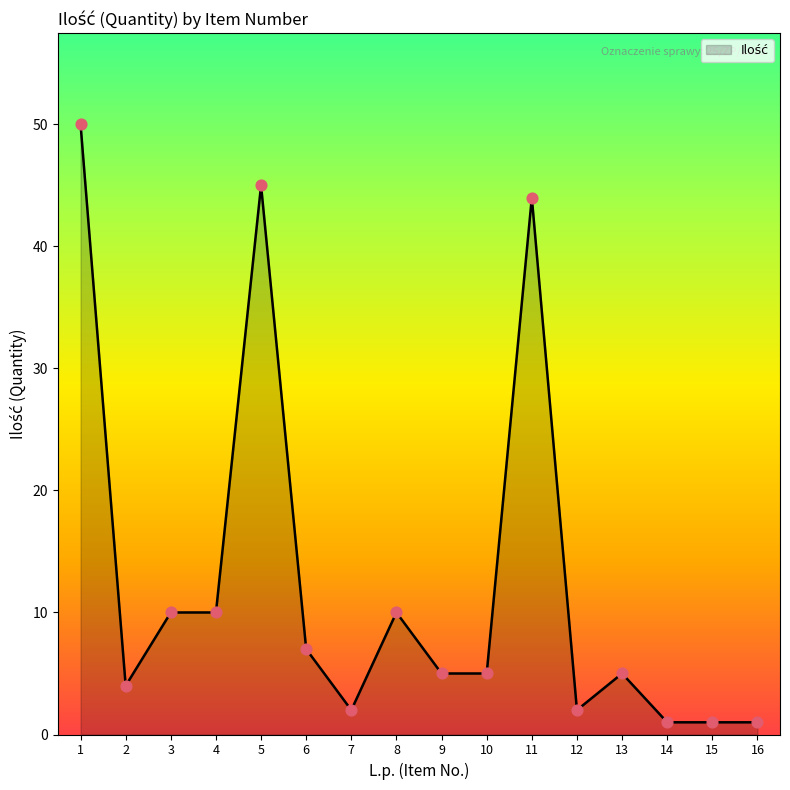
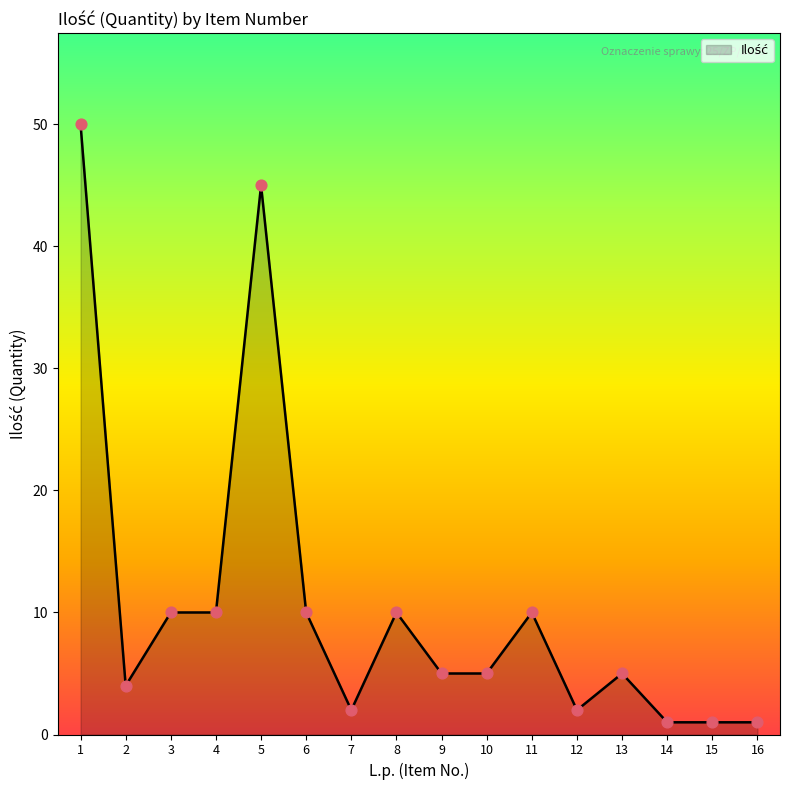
6: 7 -> 10
11: 44 -> 10
